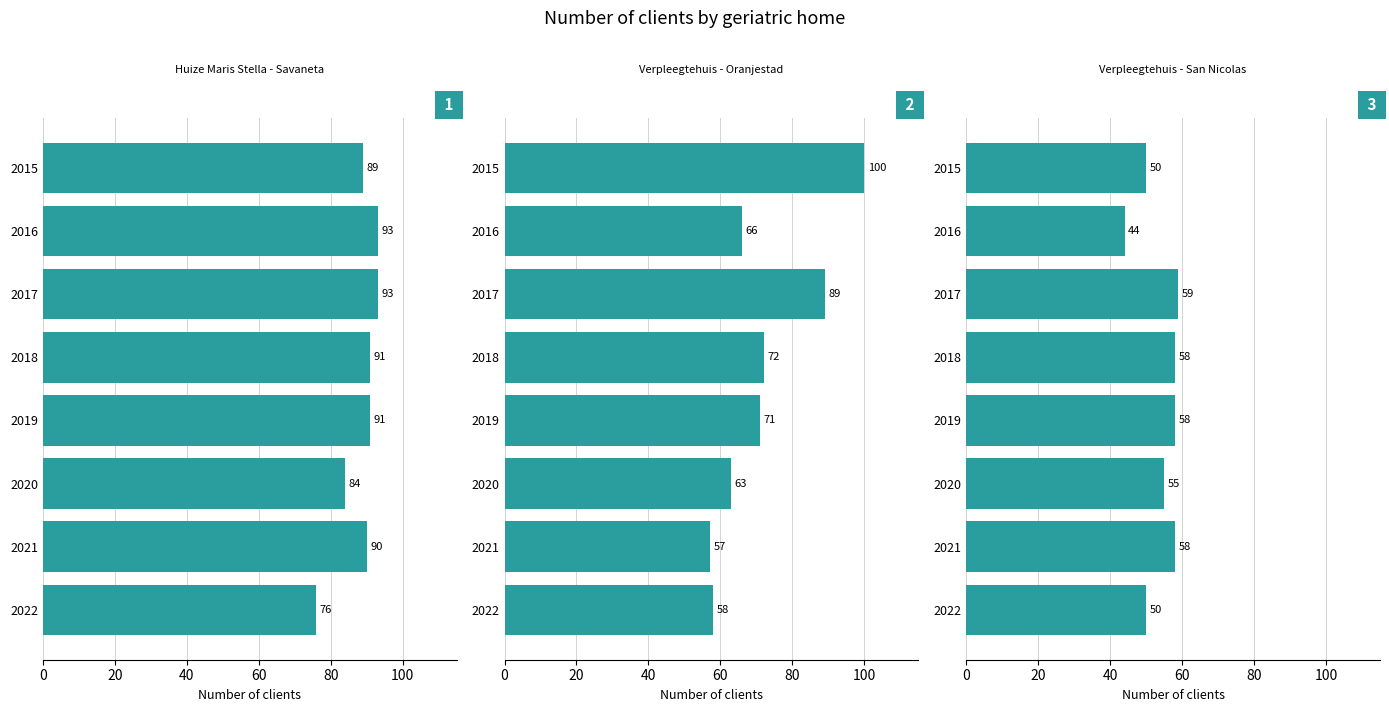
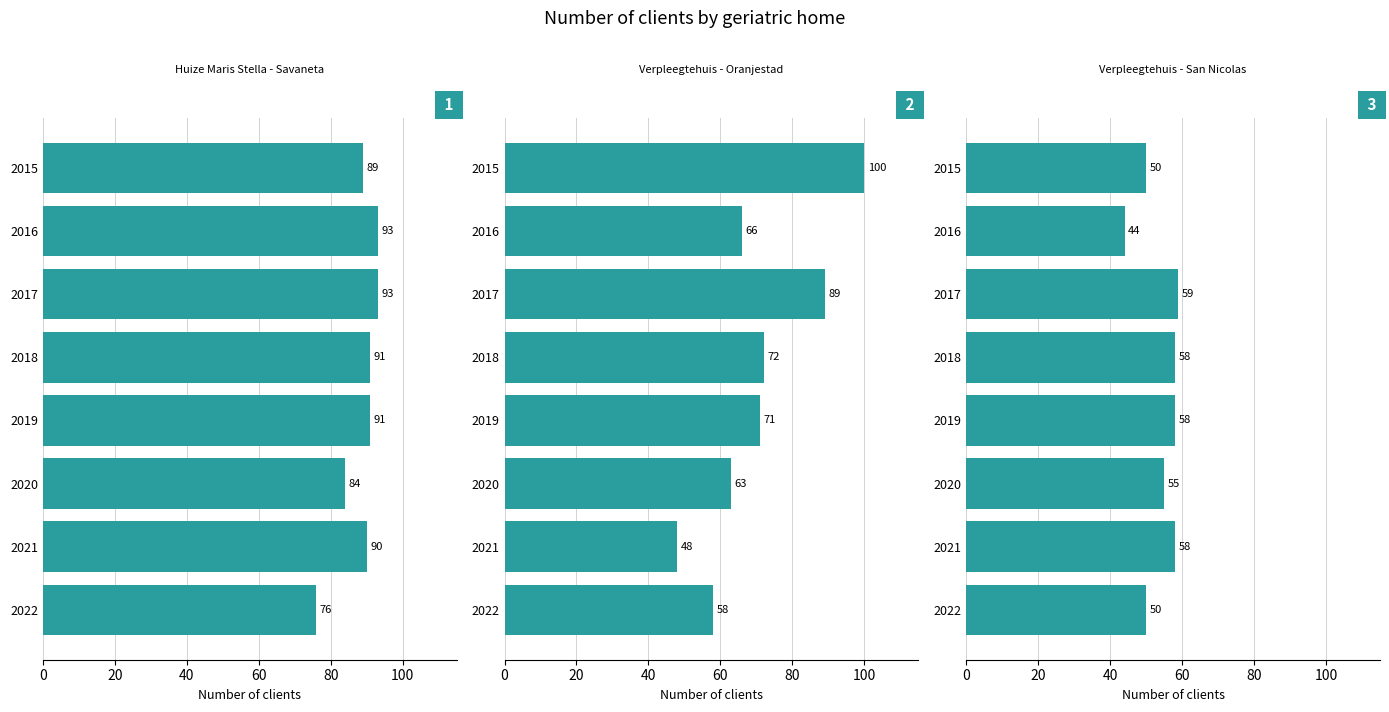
2, 2021: 57 -> 48
